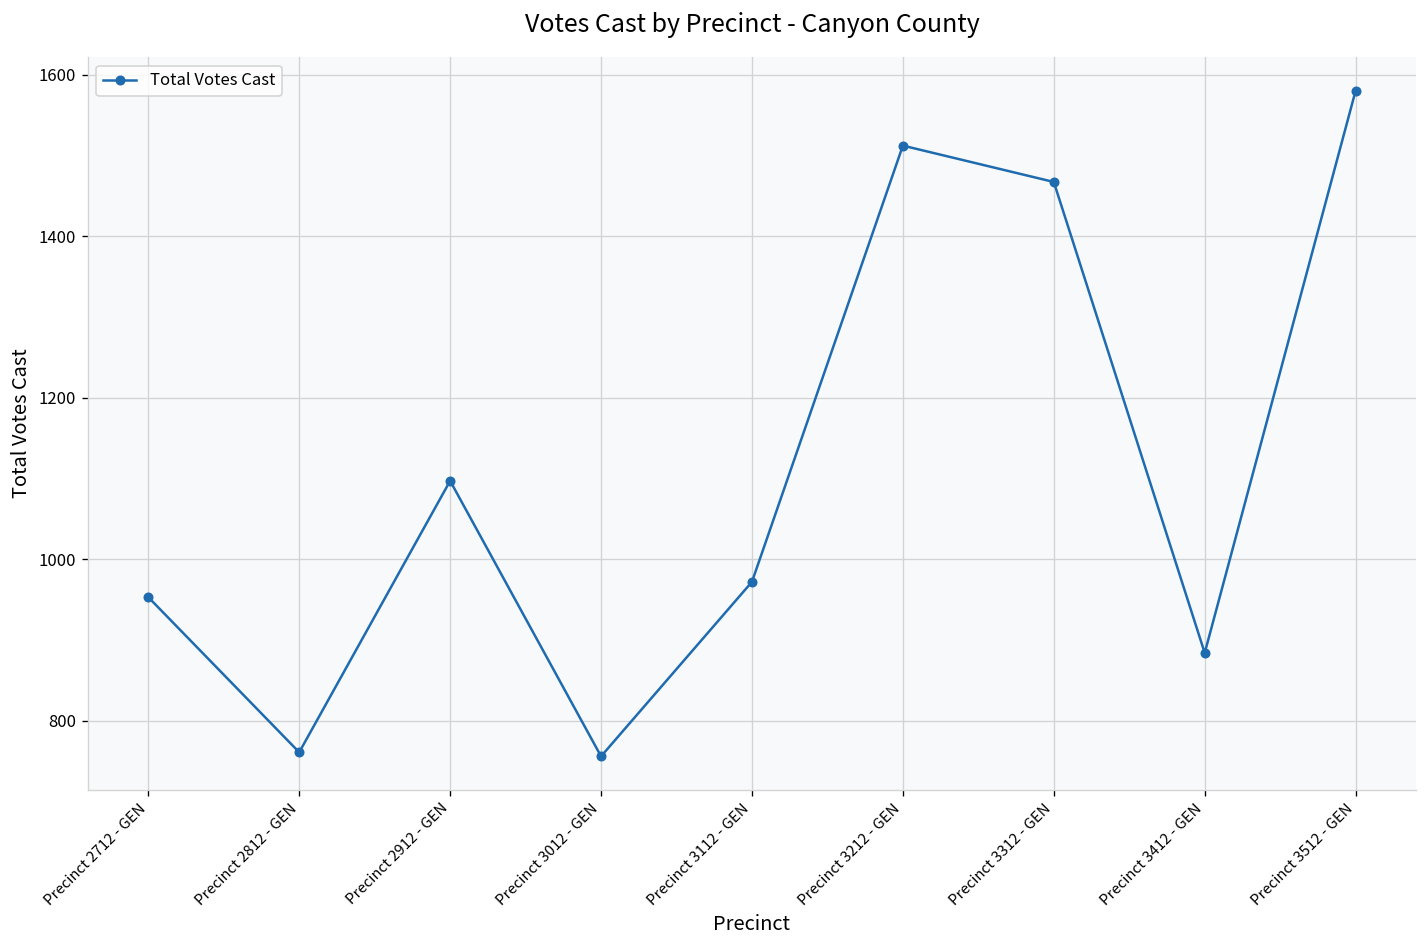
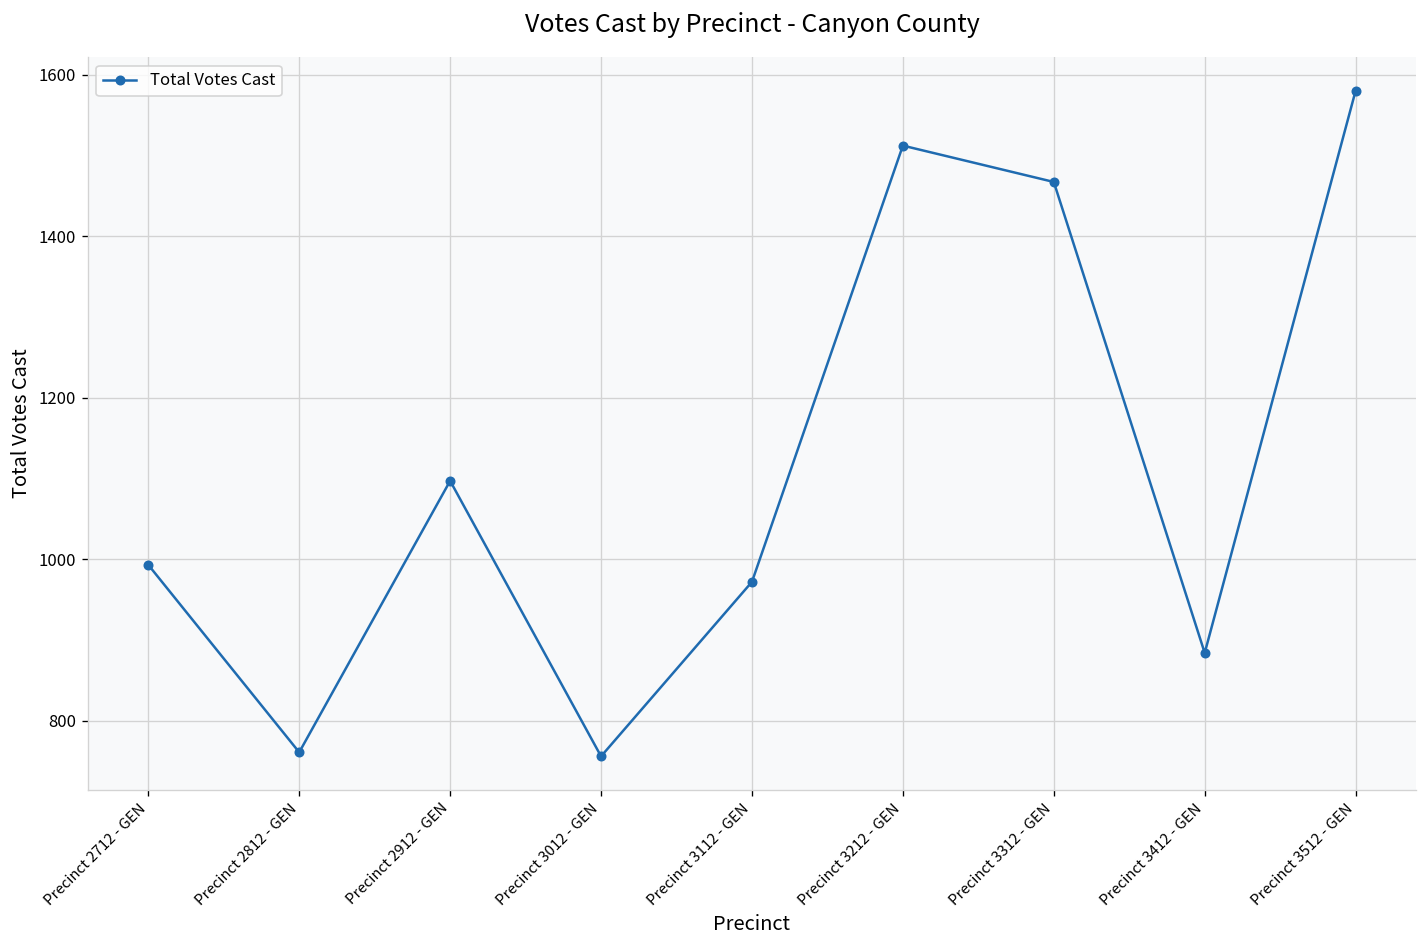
Precinct 2712 - GEN: 950 -> 990
